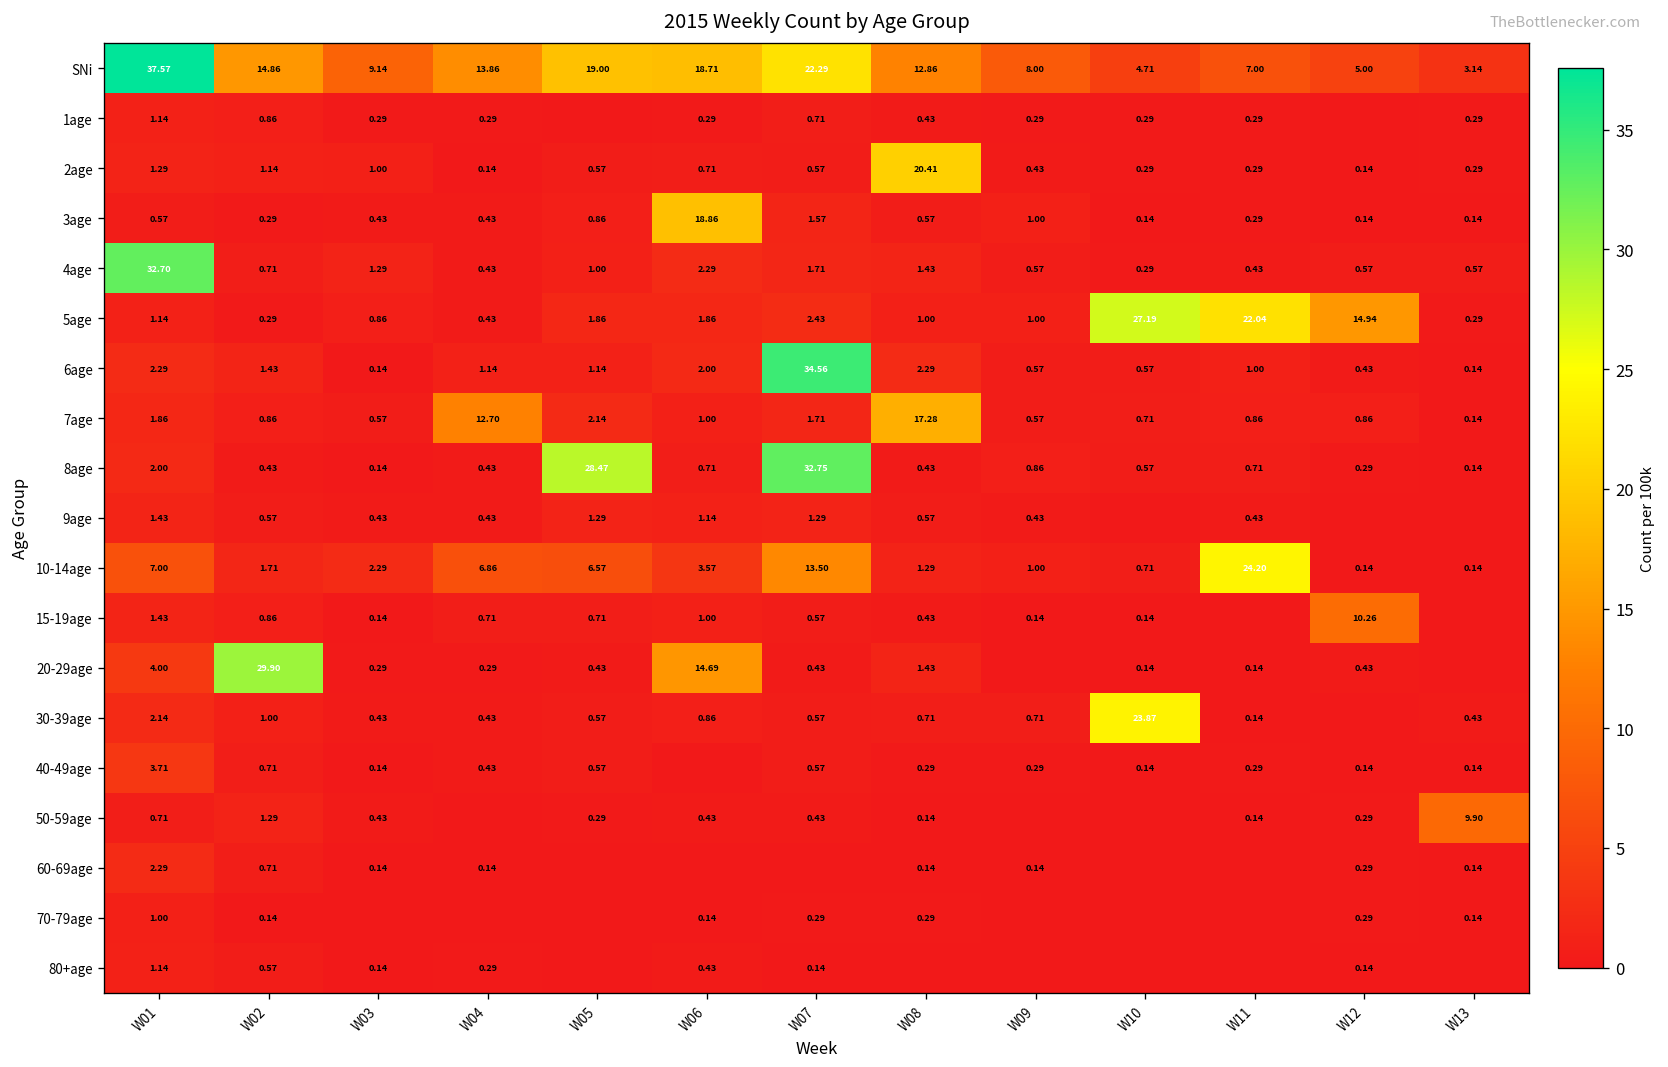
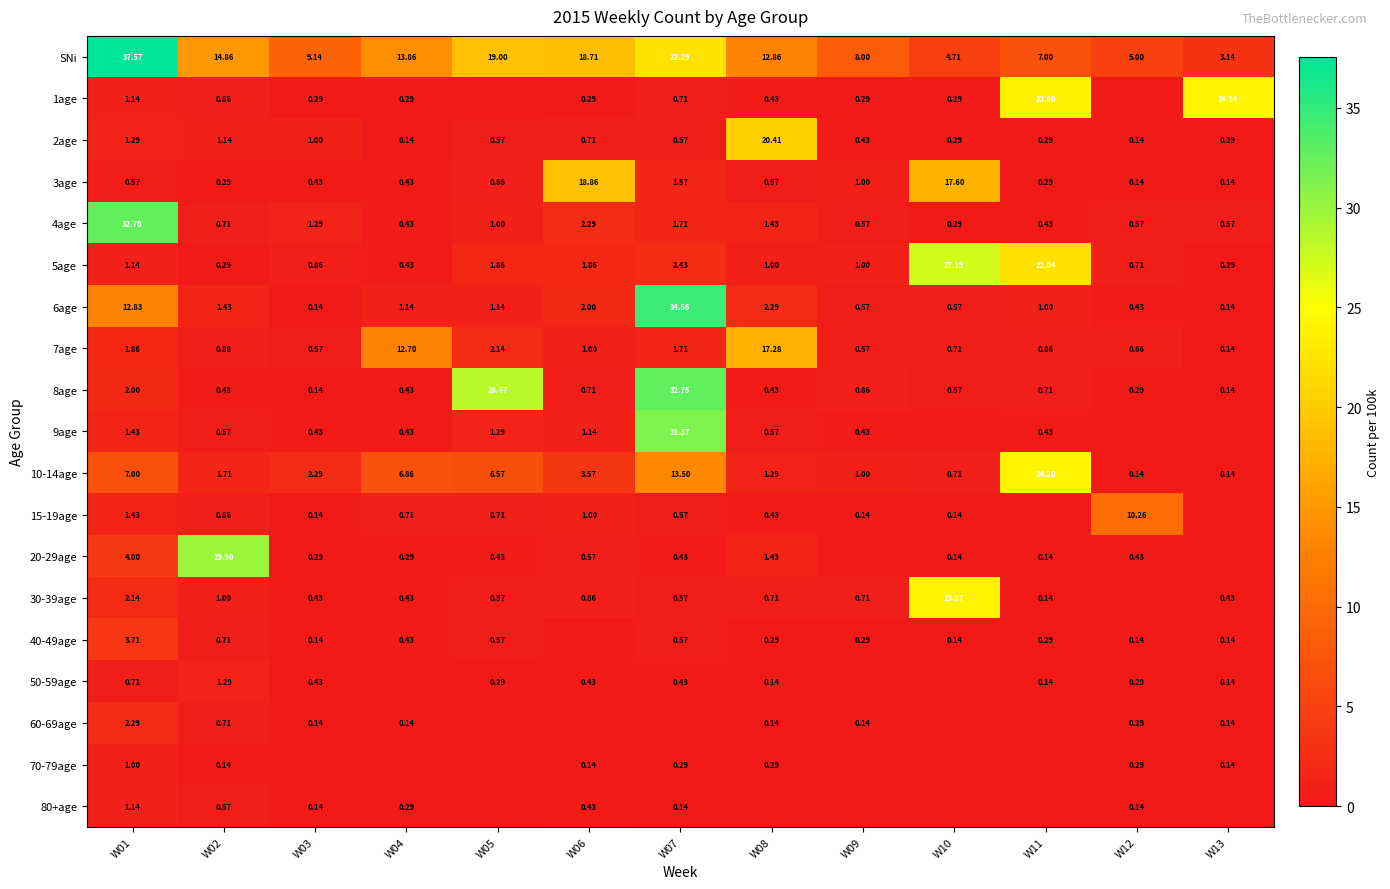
1age, W11: 0.29 -> 23.60
1age, W13: 0.29 -> 24.14
3age, W10: 0.14 -> 17.60
5age, W12: 14.94 -> 0.71
6age, W01: 2.29 -> 12.83
9age, W07: 1.29 -> 31.37
20-29age, W06: 14.69 -> 0.57
50-59age, W13: 9.90 -> 0.14
